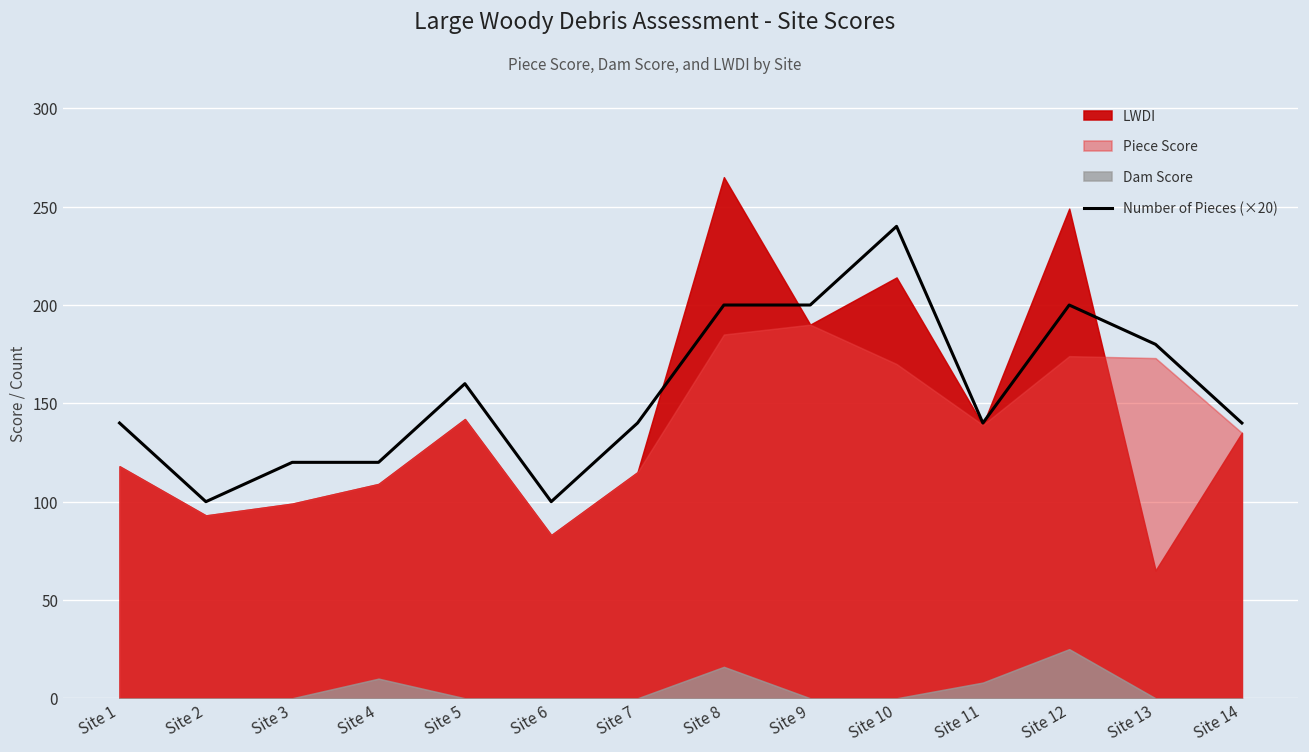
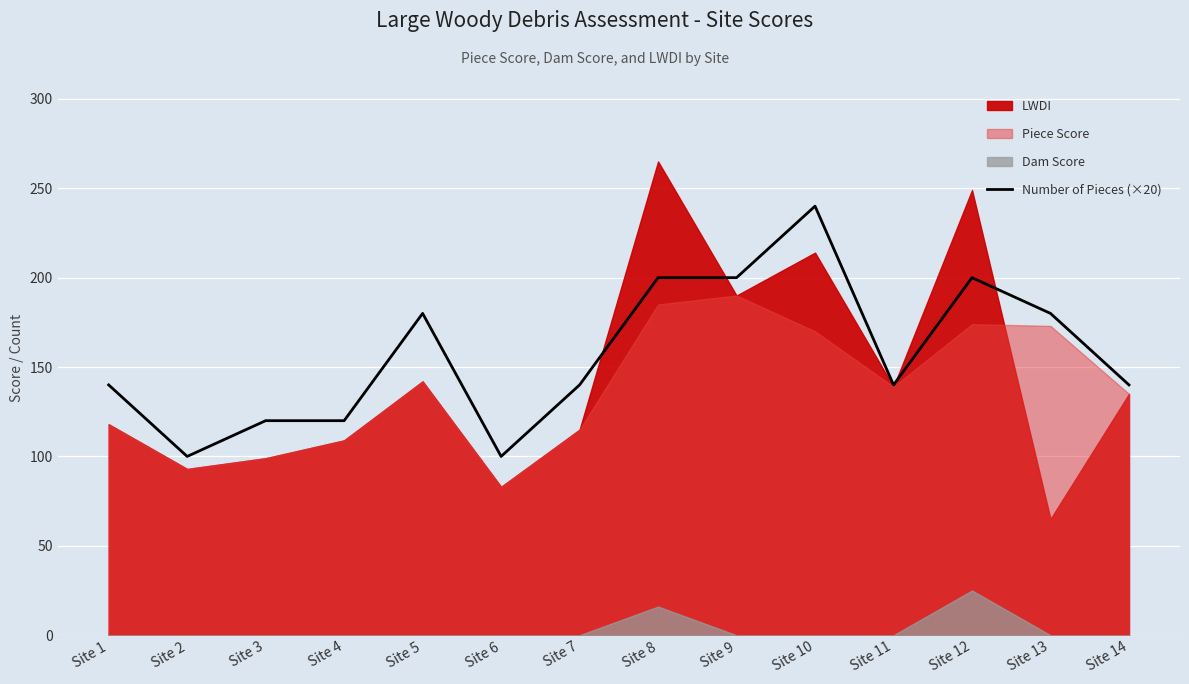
Dam Score, Site 4: 10 -> 0
Number of Pieces (×20), Site 5: 160 -> 180
Dam Score, Site 11: 8 -> 0
